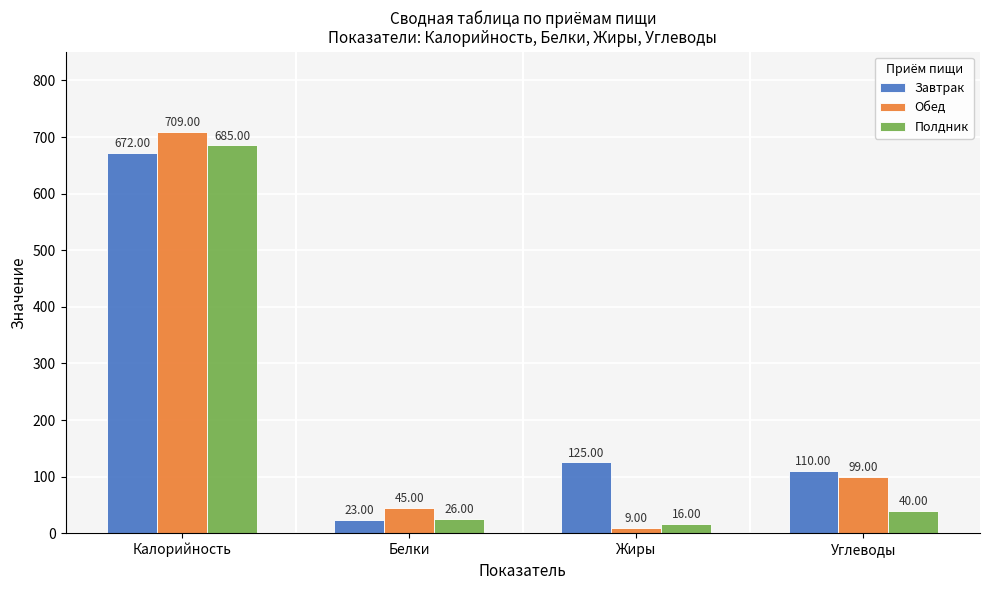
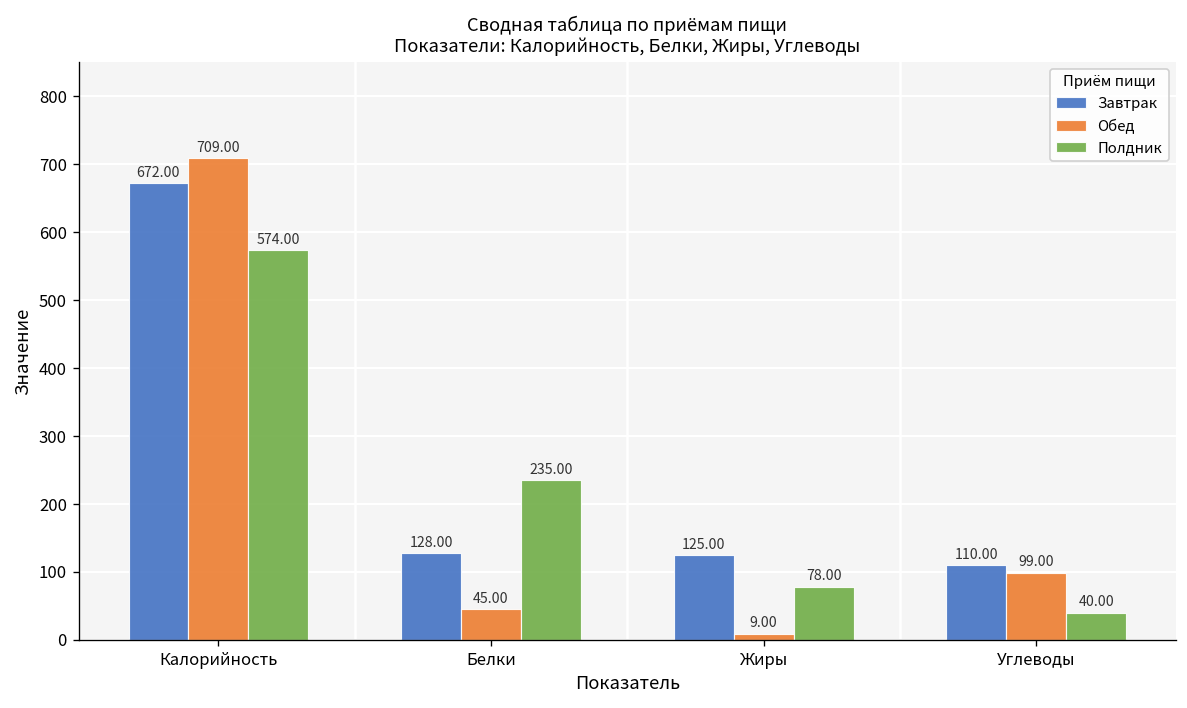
Полдник, Калорийность: 685.00 -> 574.00
Завтрак, Белки: 23.00 -> 128.00
Полдник, Белки: 26.00 -> 235.00
Полдник, Жиры: 16.00 -> 78.00
